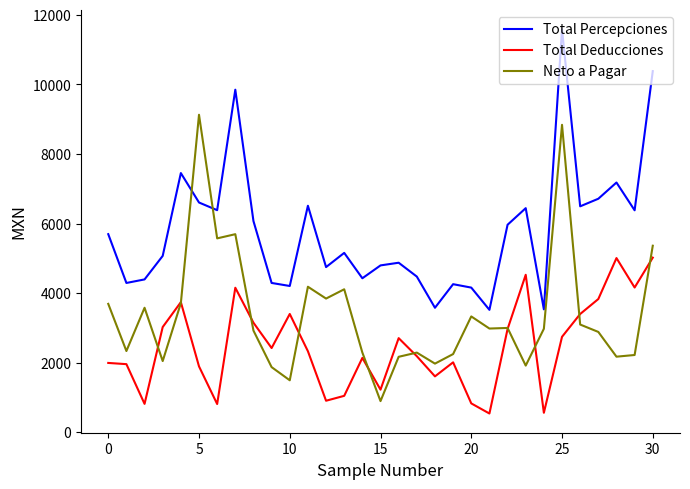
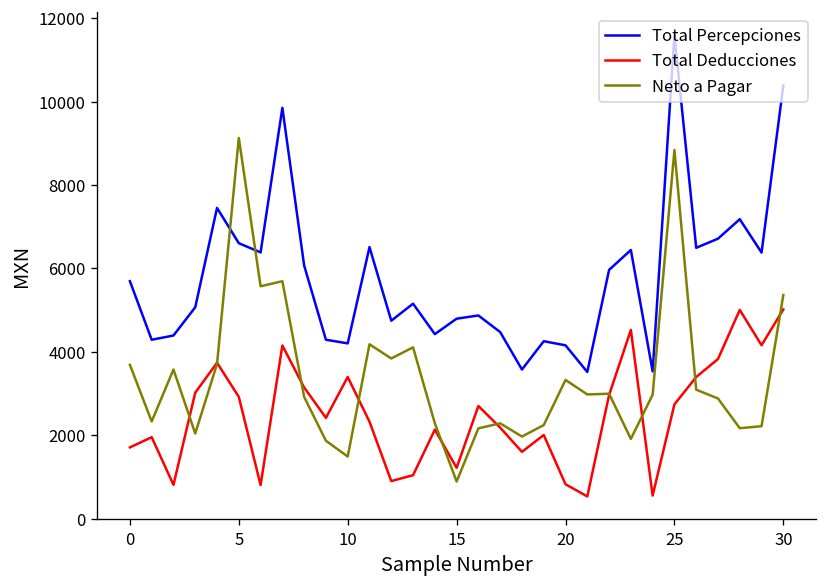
Total Deducciones, 0: 2000 -> 1700
Total Deducciones, 5: 1900 -> 2900
